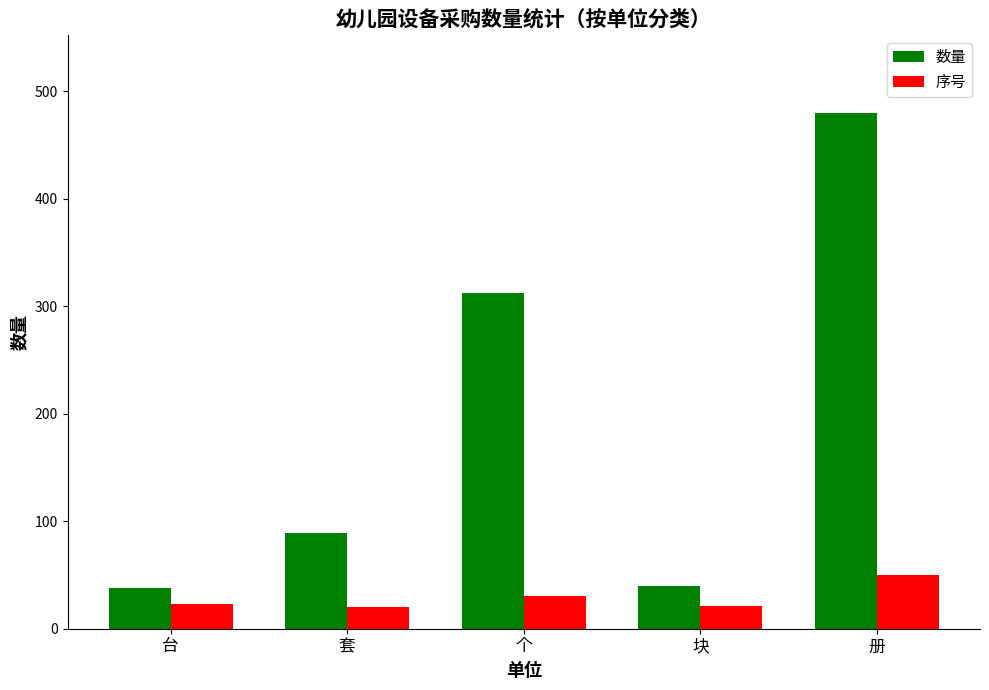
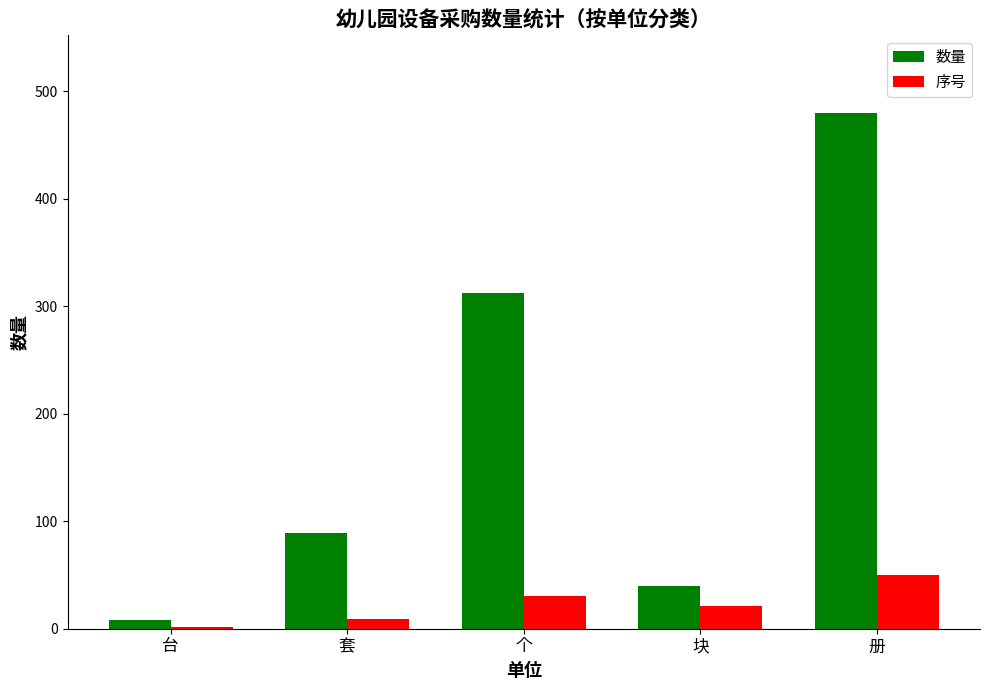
数量, 台: 38 -> 8
序号, 台: 23 -> 2
序号, 套: 20 -> 9
